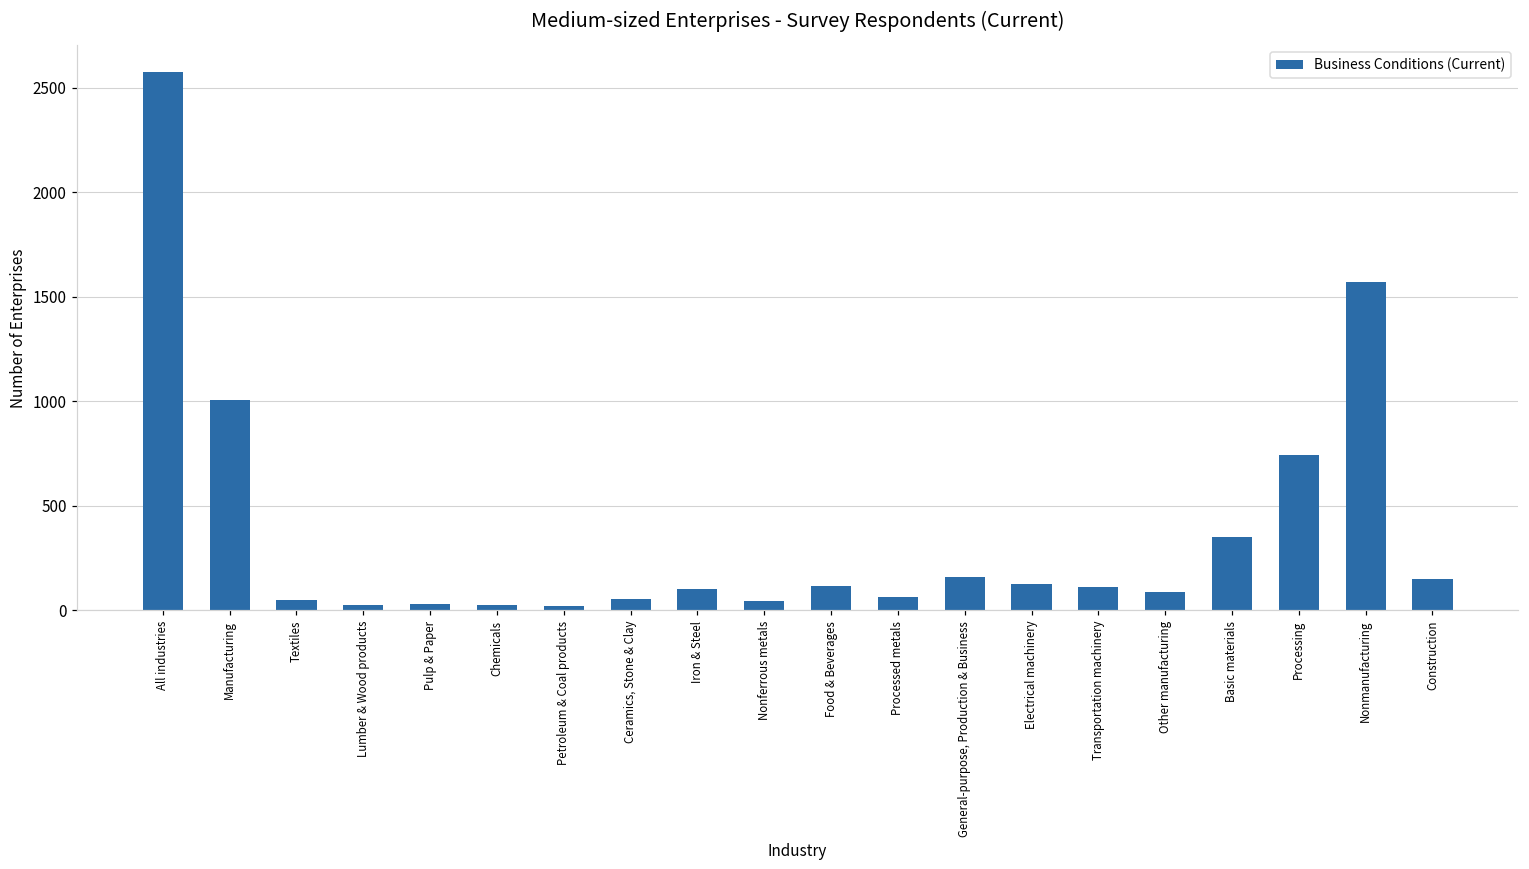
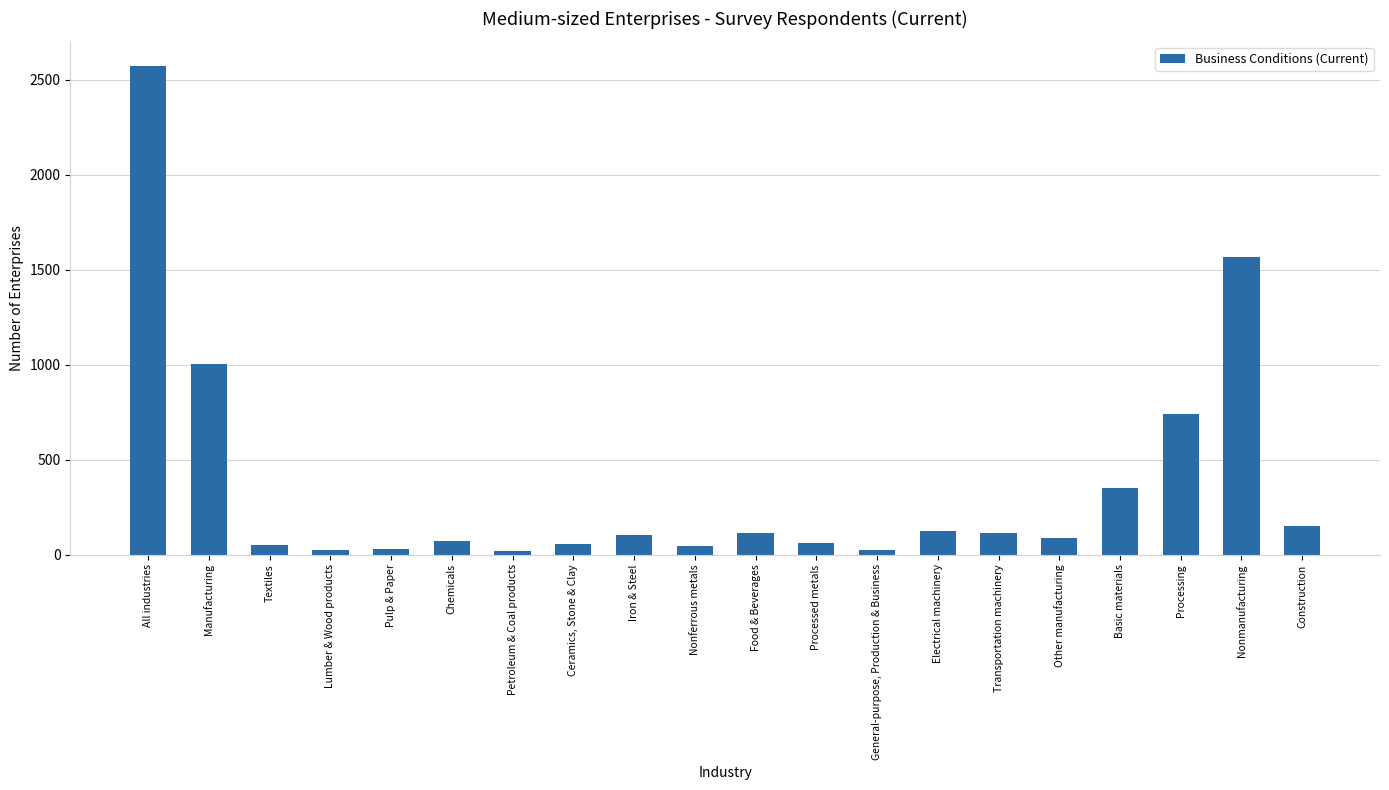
Chemicals: 20 -> 70
General-purpose, Production & Business: 160 -> 20
